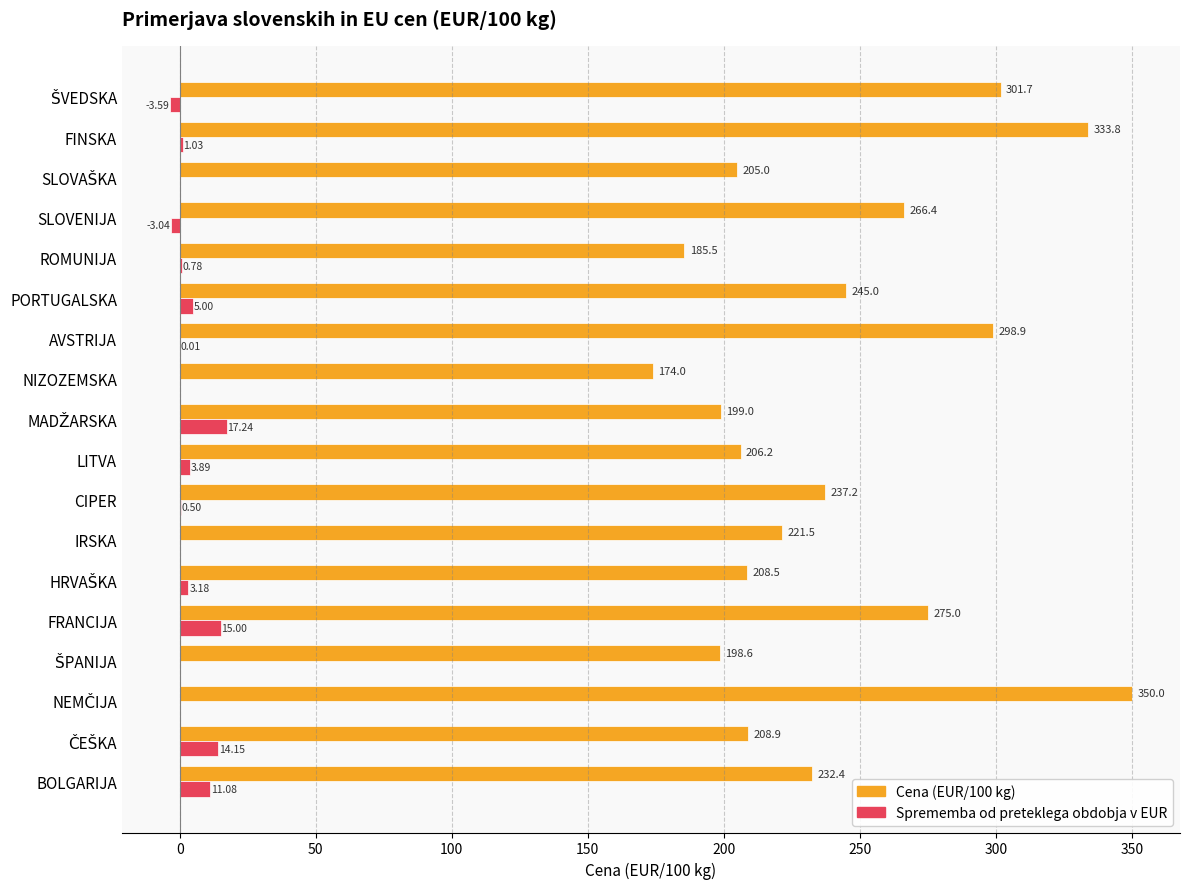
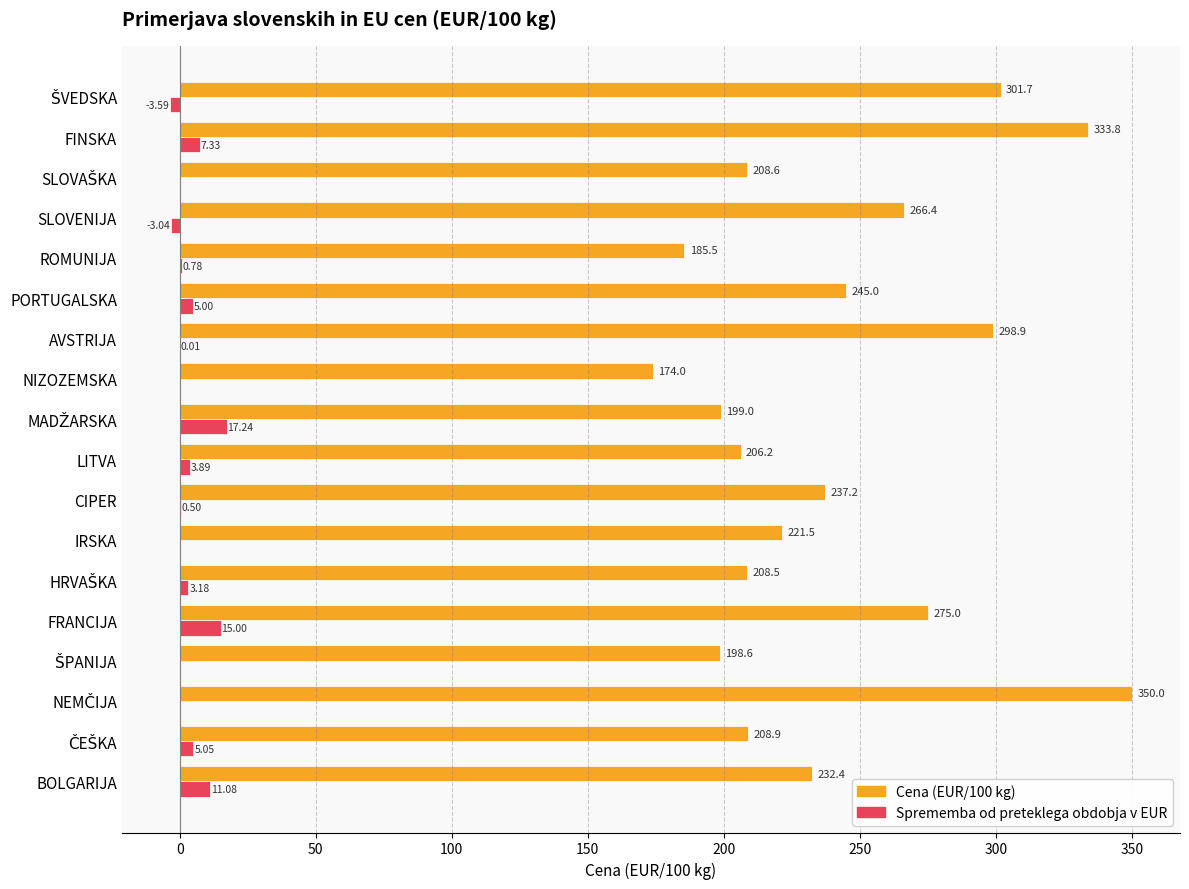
Sprememba od preteklega obdobja v EUR, FINSKA: 1.03 -> 7.33
Cena (EUR/100 kg), SLOVAŠKA: 205.0 -> 208.6
Sprememba od preteklega obdobja v EUR, ČEŠKA: 14.15 -> 5.05
